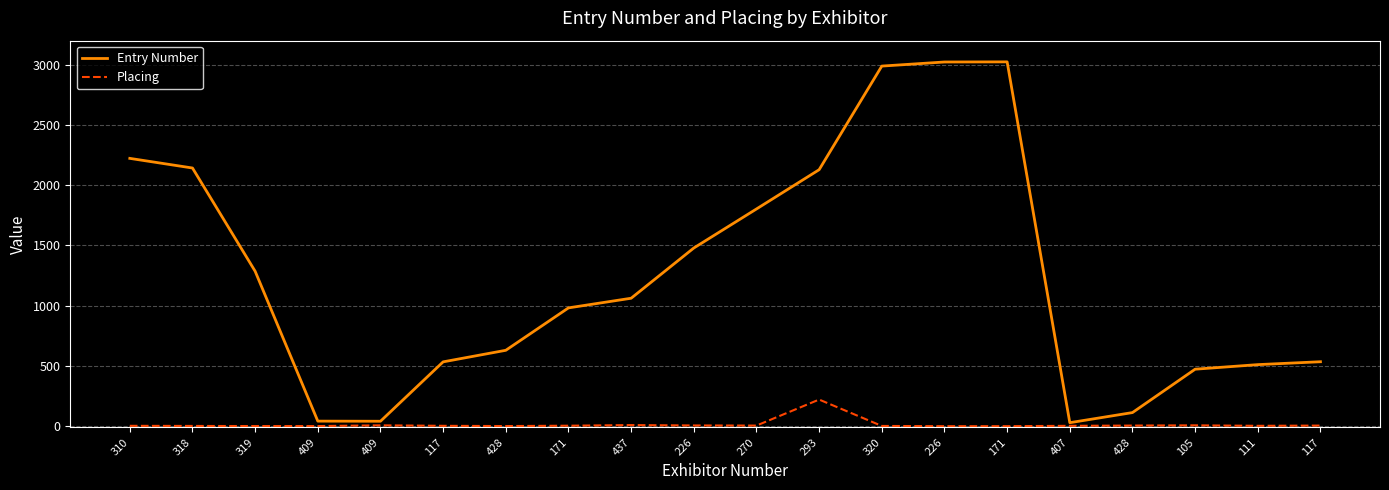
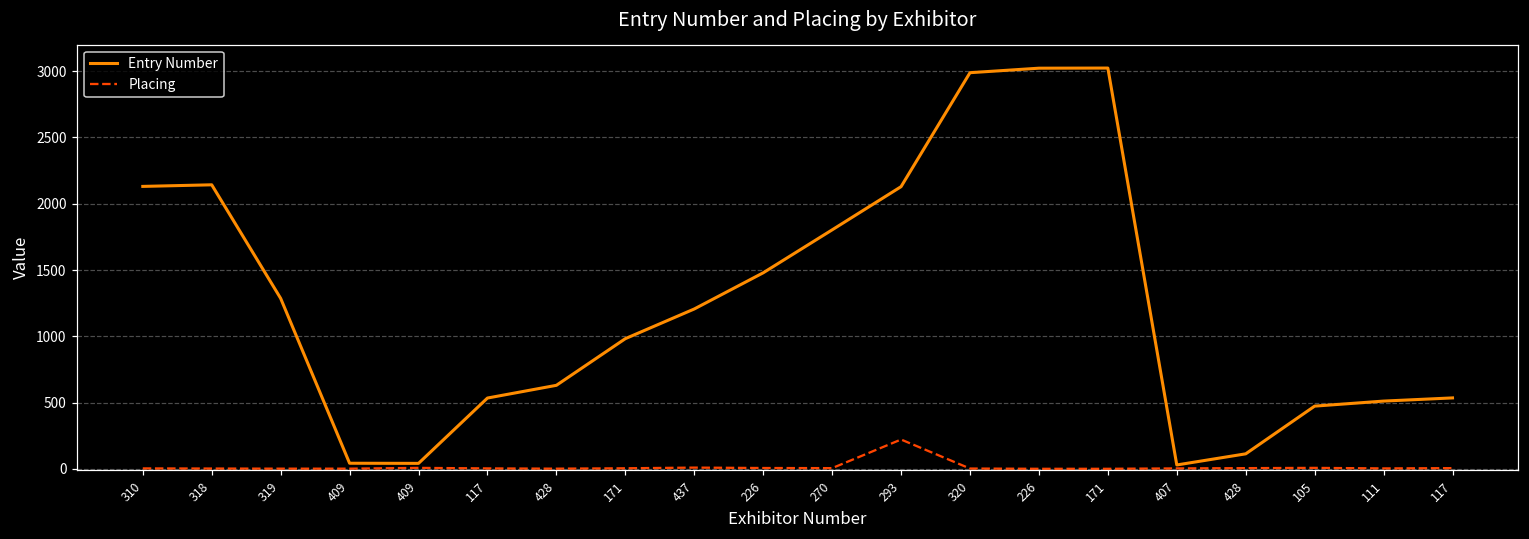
Entry Number, 310: 2220 -> 2130
Entry Number, 437: 1060 -> 1210
